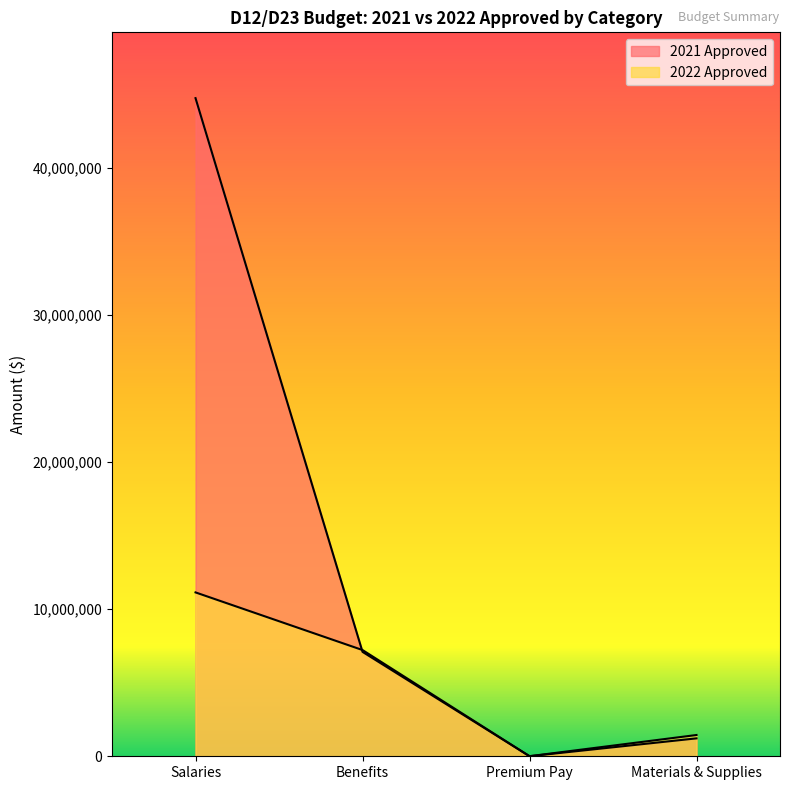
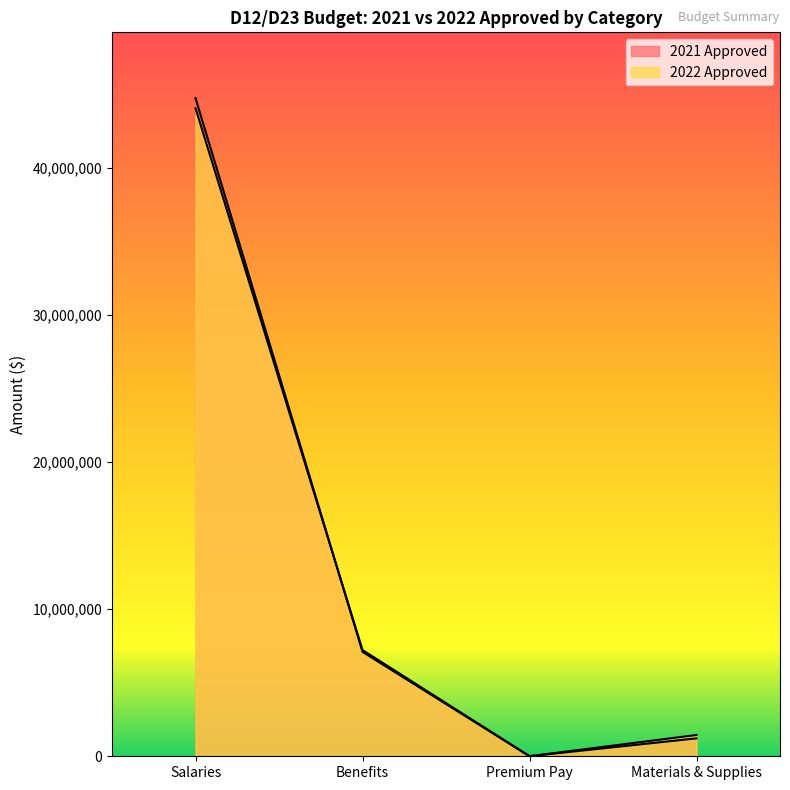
2022 Approved, Salaries: 11,100,000 -> 44,100,000
